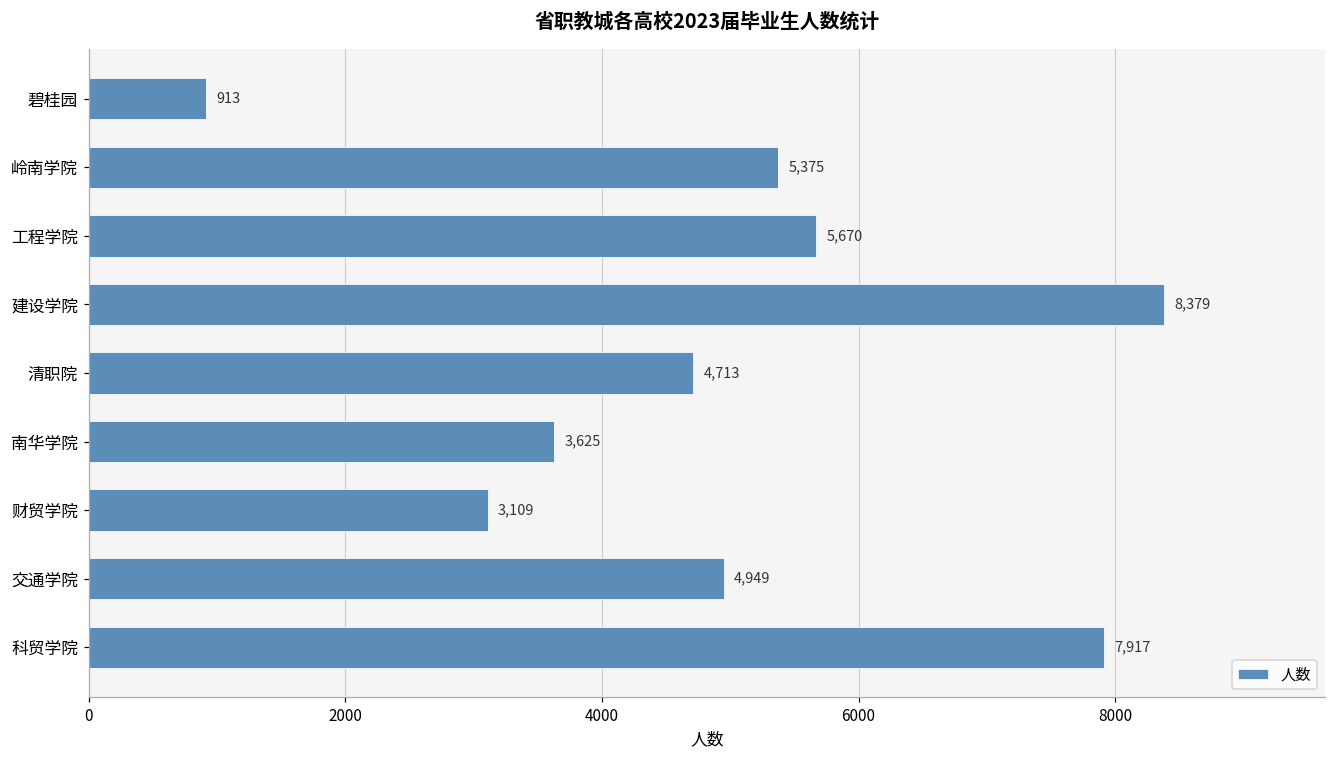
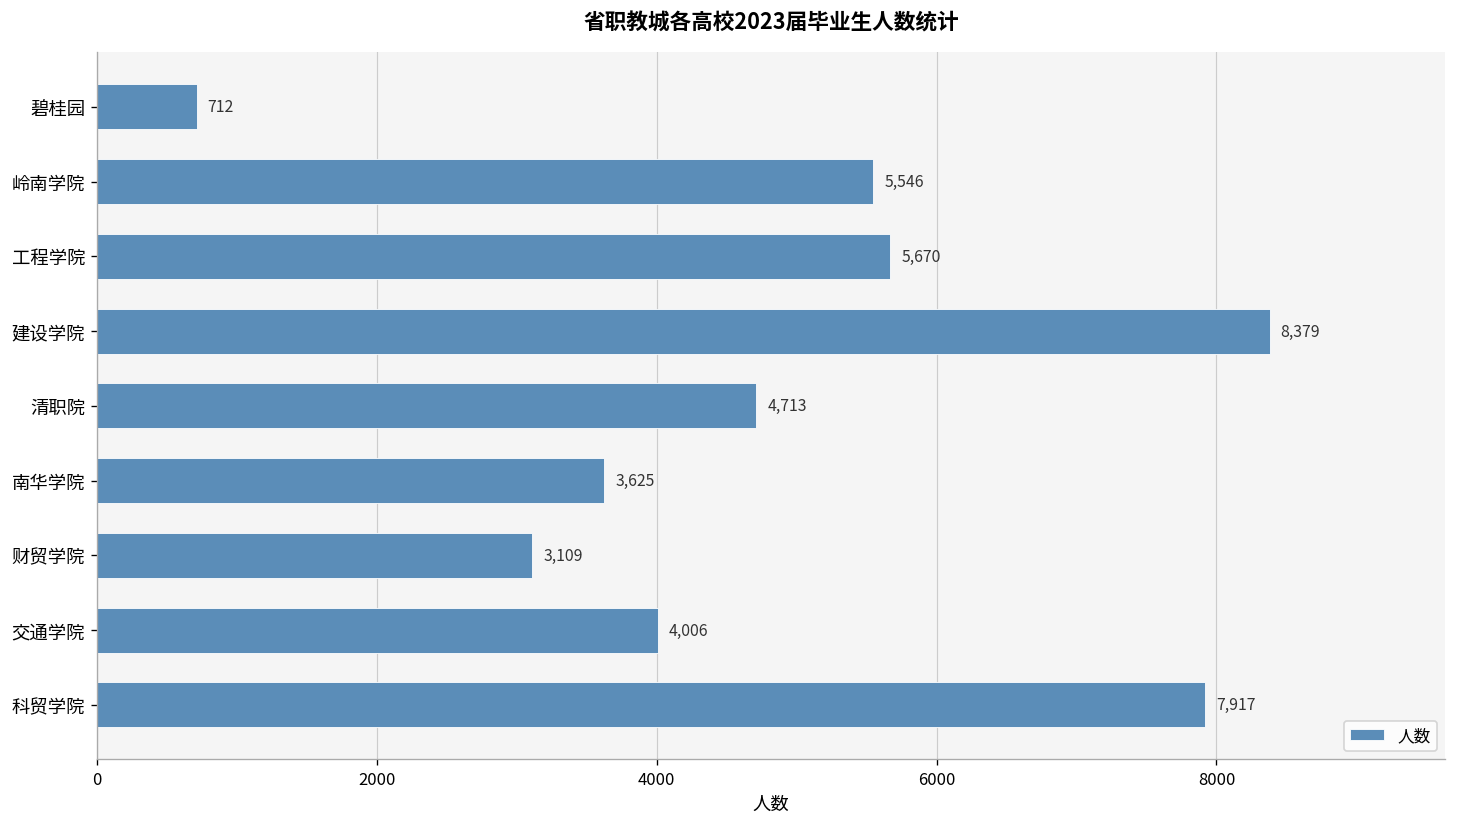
碧桂园: 913 -> 712
岭南学院: 5,375 -> 5,546
交通学院: 4,949 -> 4,006
